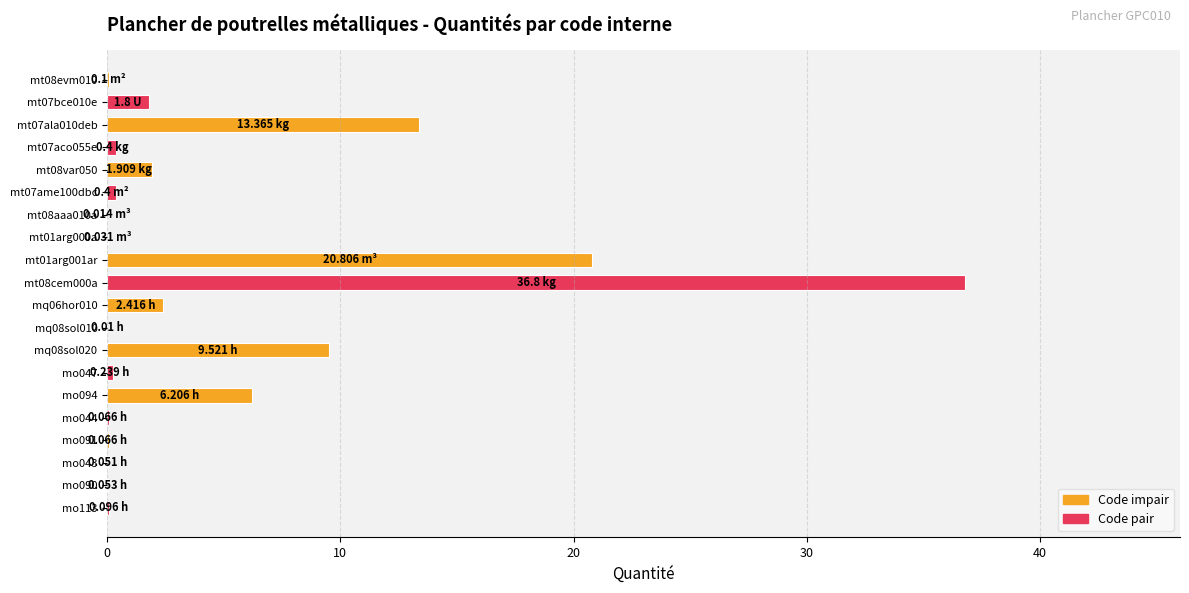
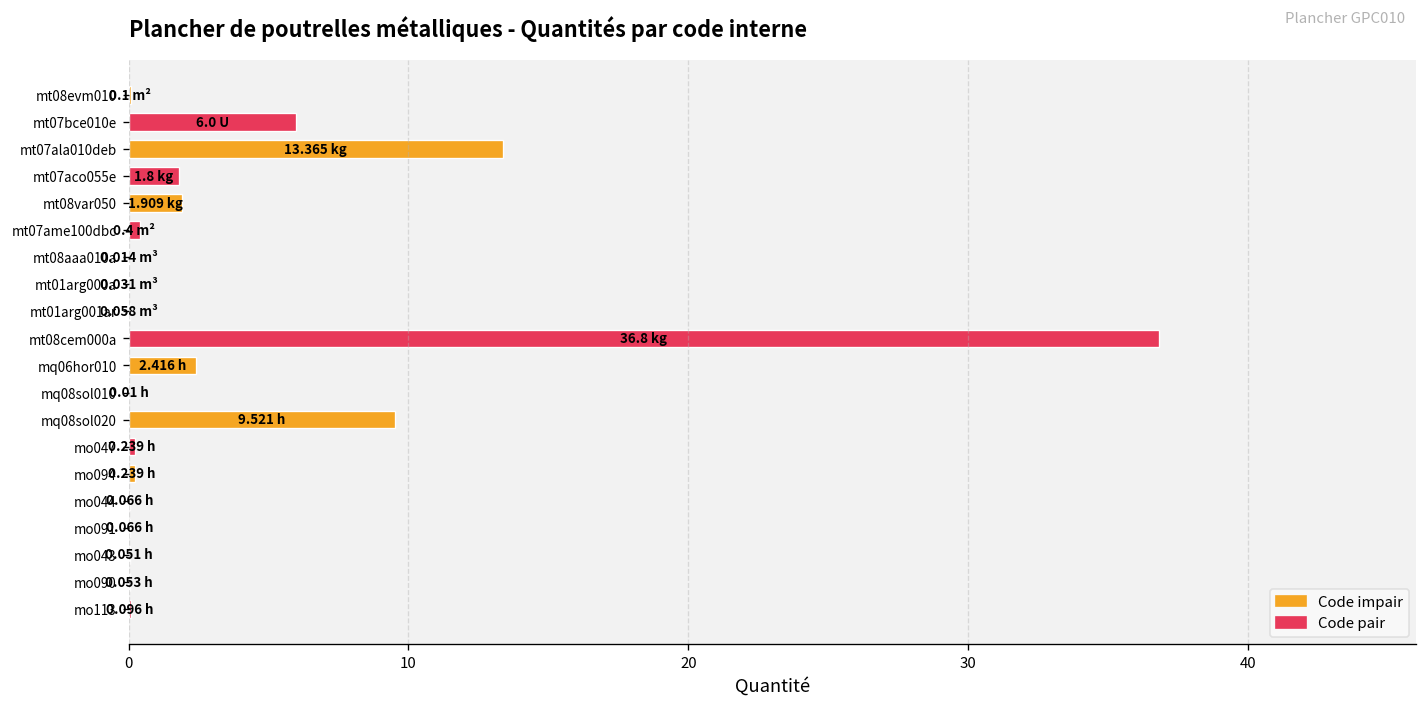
mt07bce010e: 1.8 -> 6.0
mt07aco055e: 0.4 -> 1.8
mt01arg001ar: 20.806 -> 0.058
mo094: 6.206 -> 0.239
